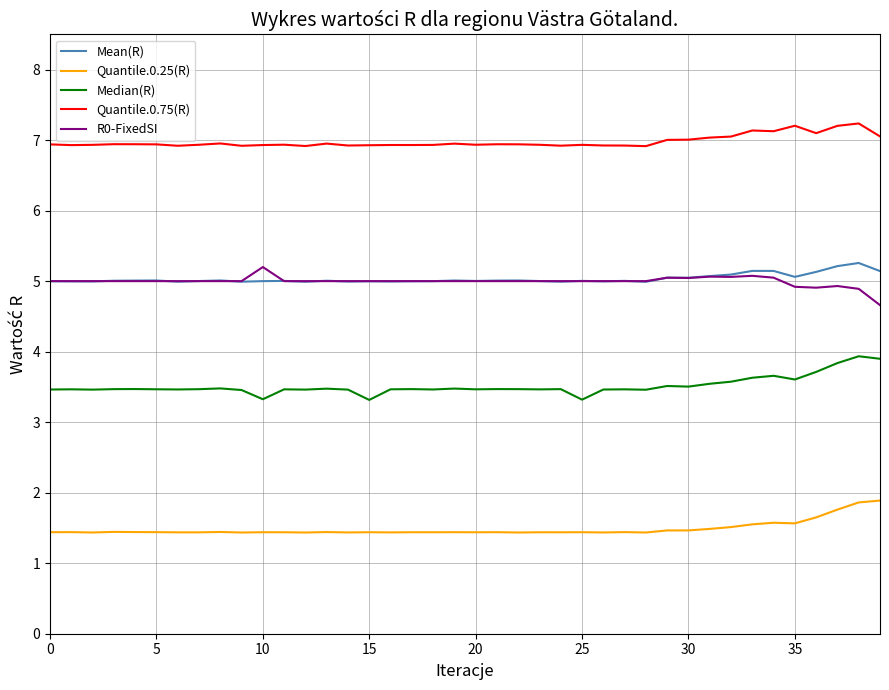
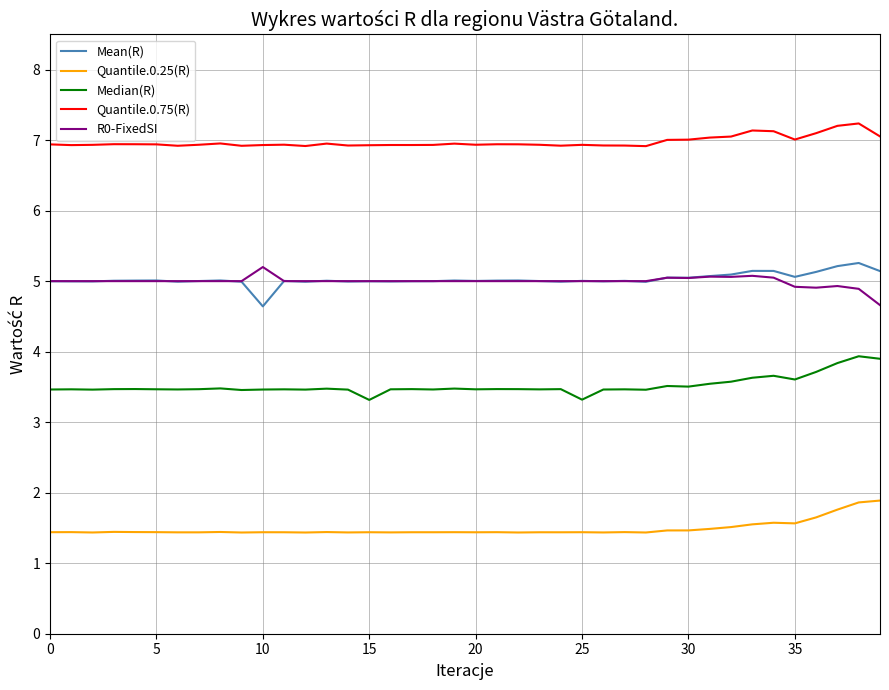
Mean(R), 10: 5.0 -> 4.6
Median(R), 10: 3.3 -> 3.5
Quantile.0.75(R), 35: 7.2 -> 7.0
